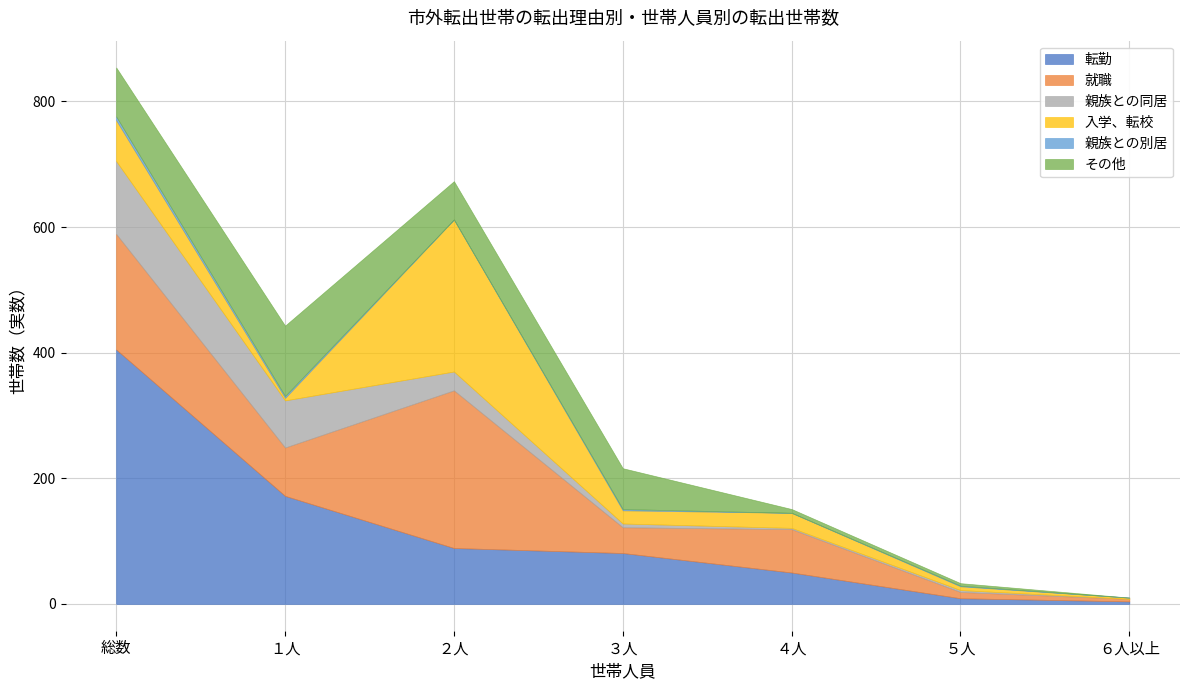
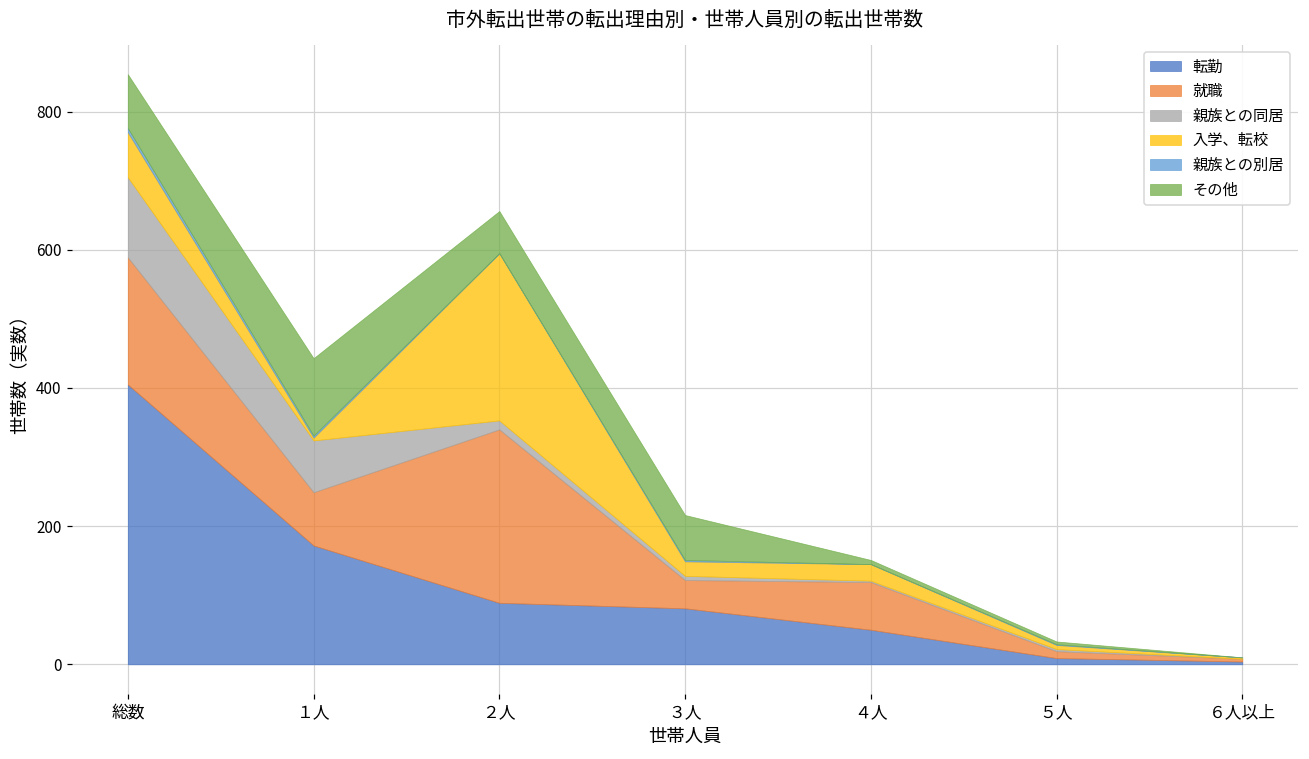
親族との同居, ２人: 30 -> 10
